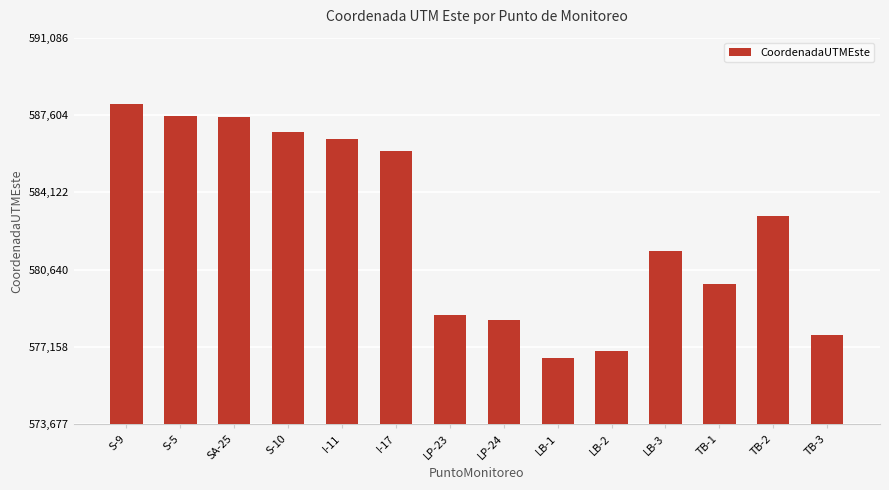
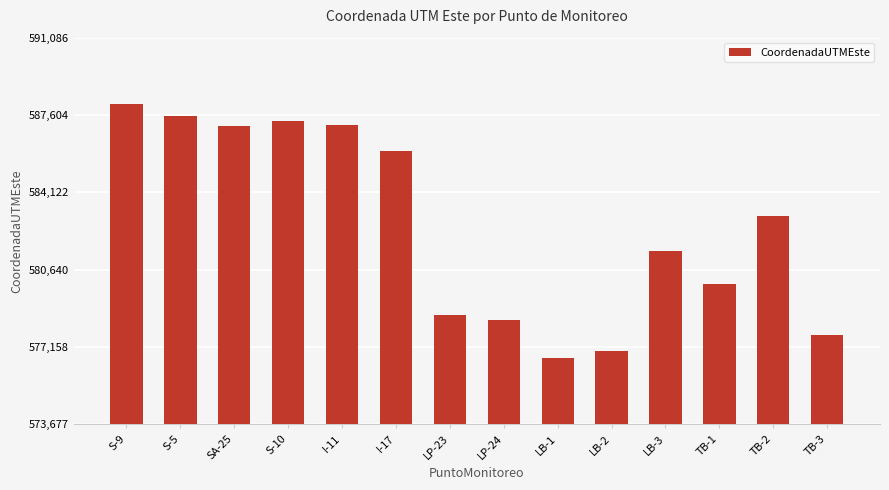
SA-25: 587,500 -> 587,100
S-10: 586,800 -> 587,300
I-11: 586,500 -> 587,100
